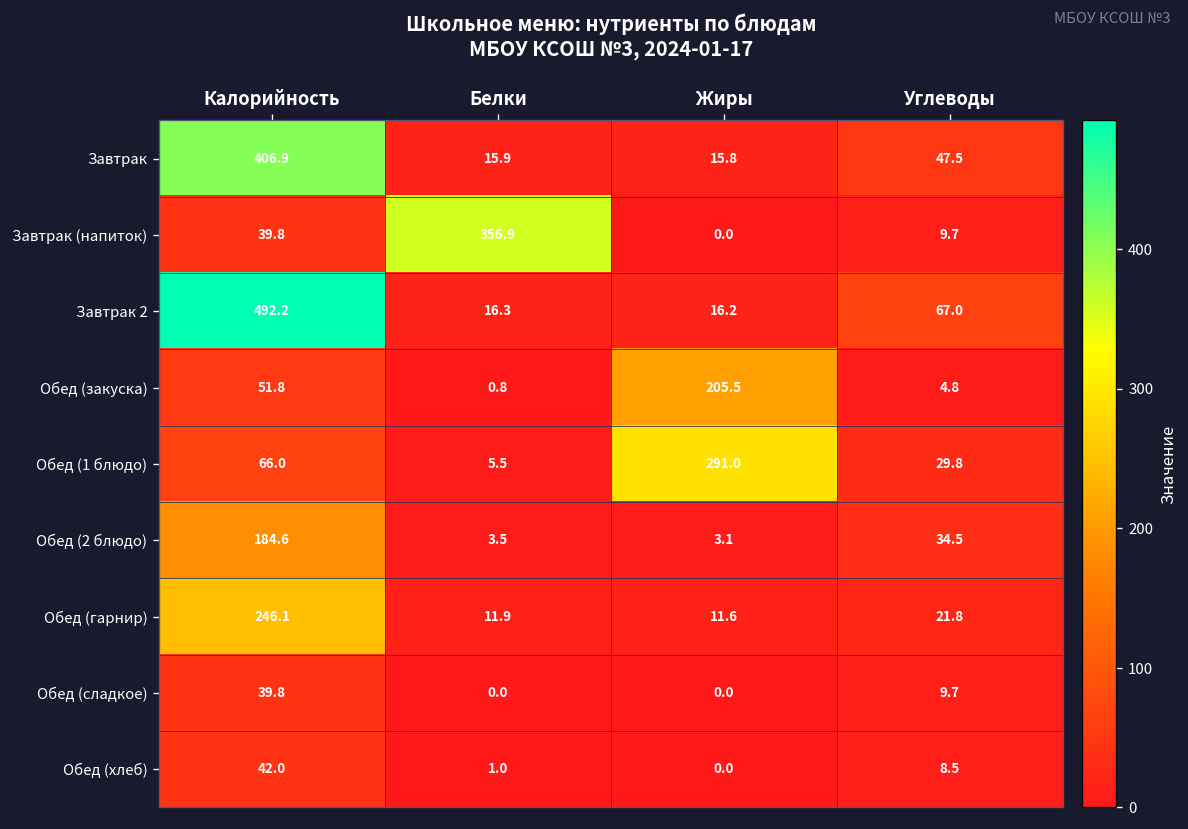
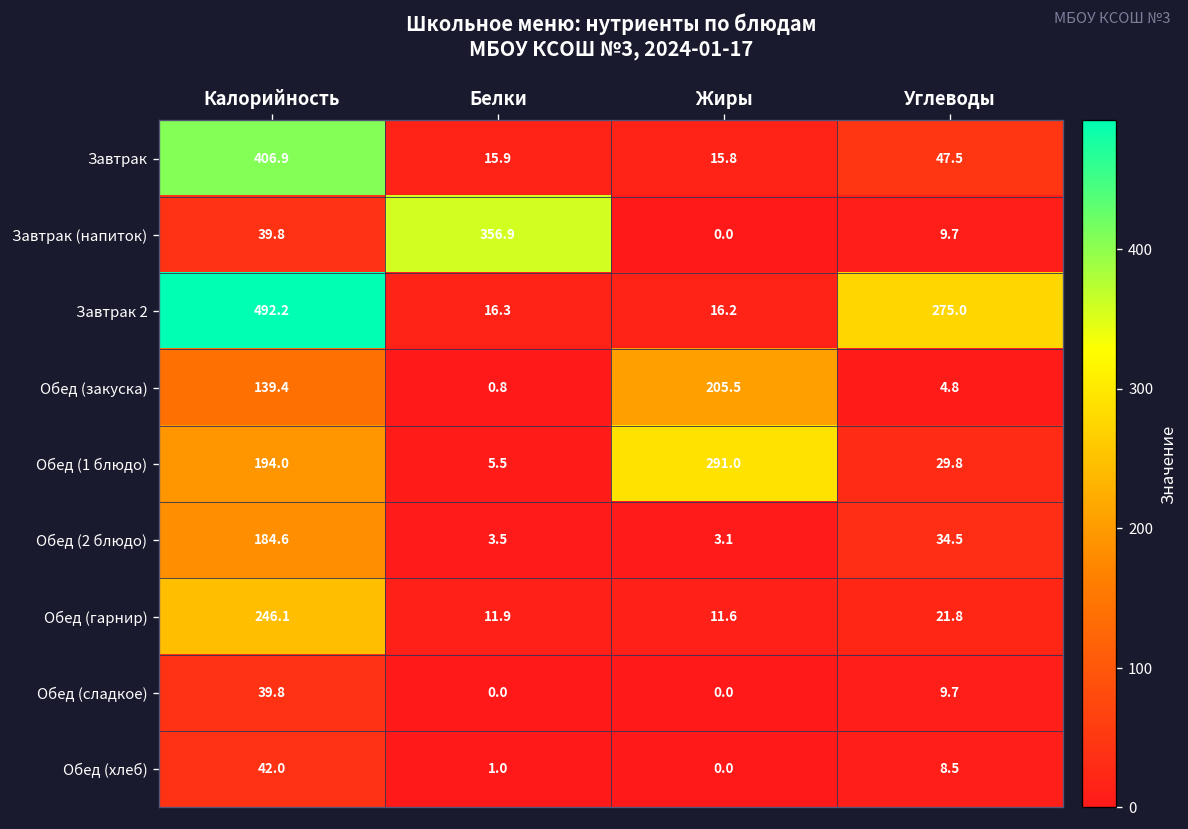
Завтрак 2, Углеводы: 67.0 -> 275.0
Обед (закуска), Калорийность: 51.8 -> 139.4
Обед (1 блюдо), Калорийность: 66.0 -> 194.0
